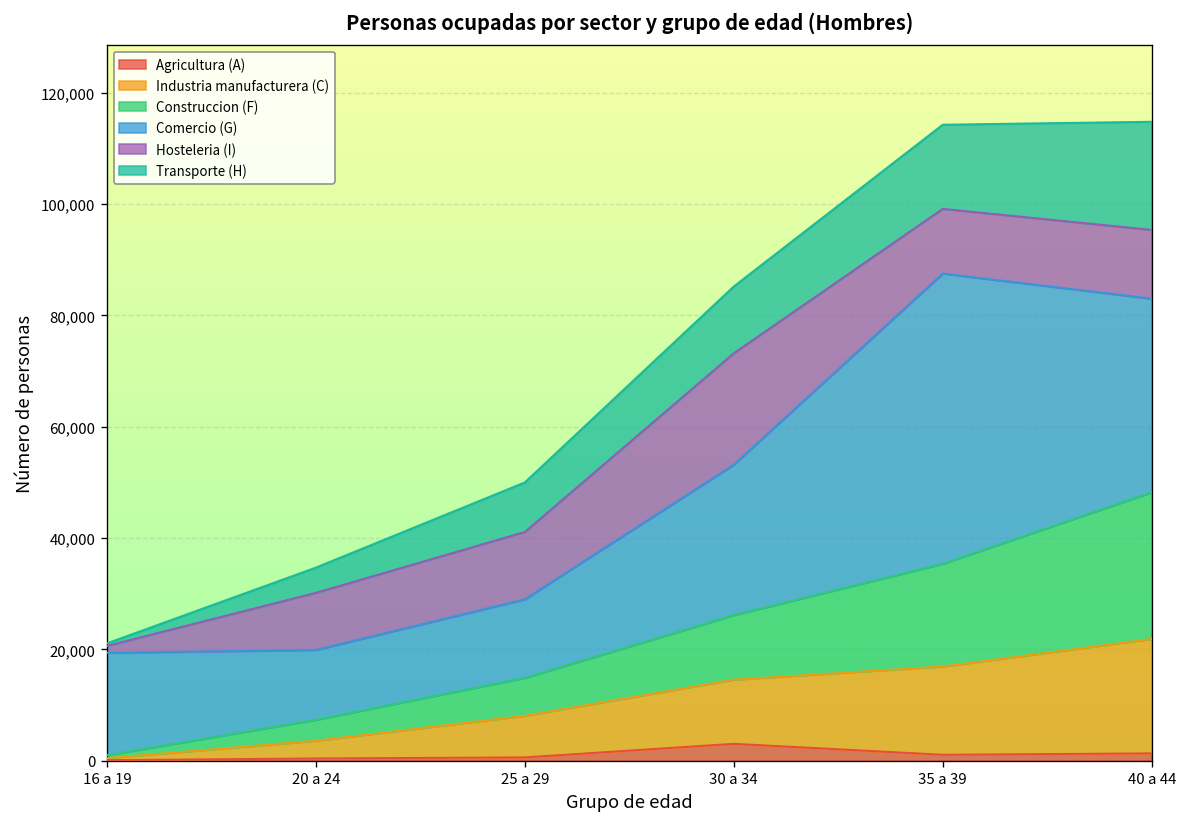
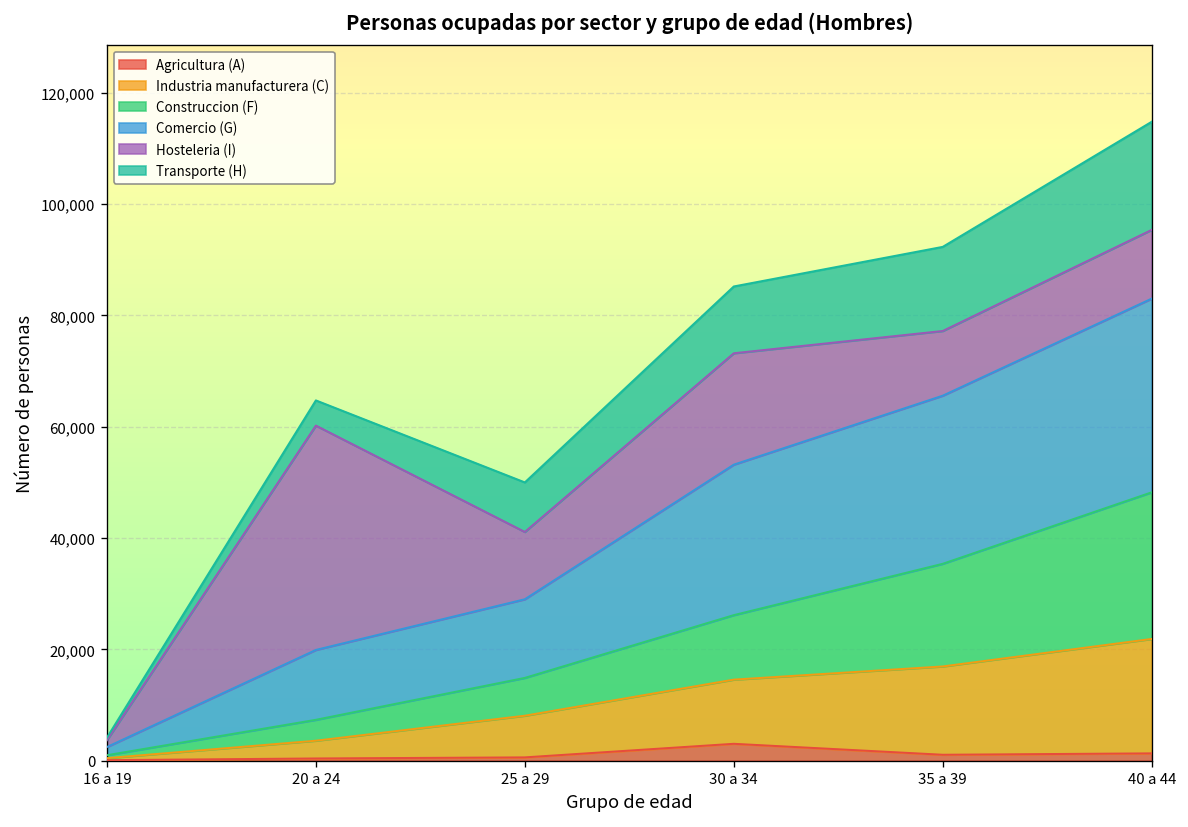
Comercio (G), 16 a 19: 18,000 -> 1,000
Hosteleria (I), 20 a 24: 10,000 -> 40,000
Comercio (G), 35 a 39: 52,000 -> 30,000
